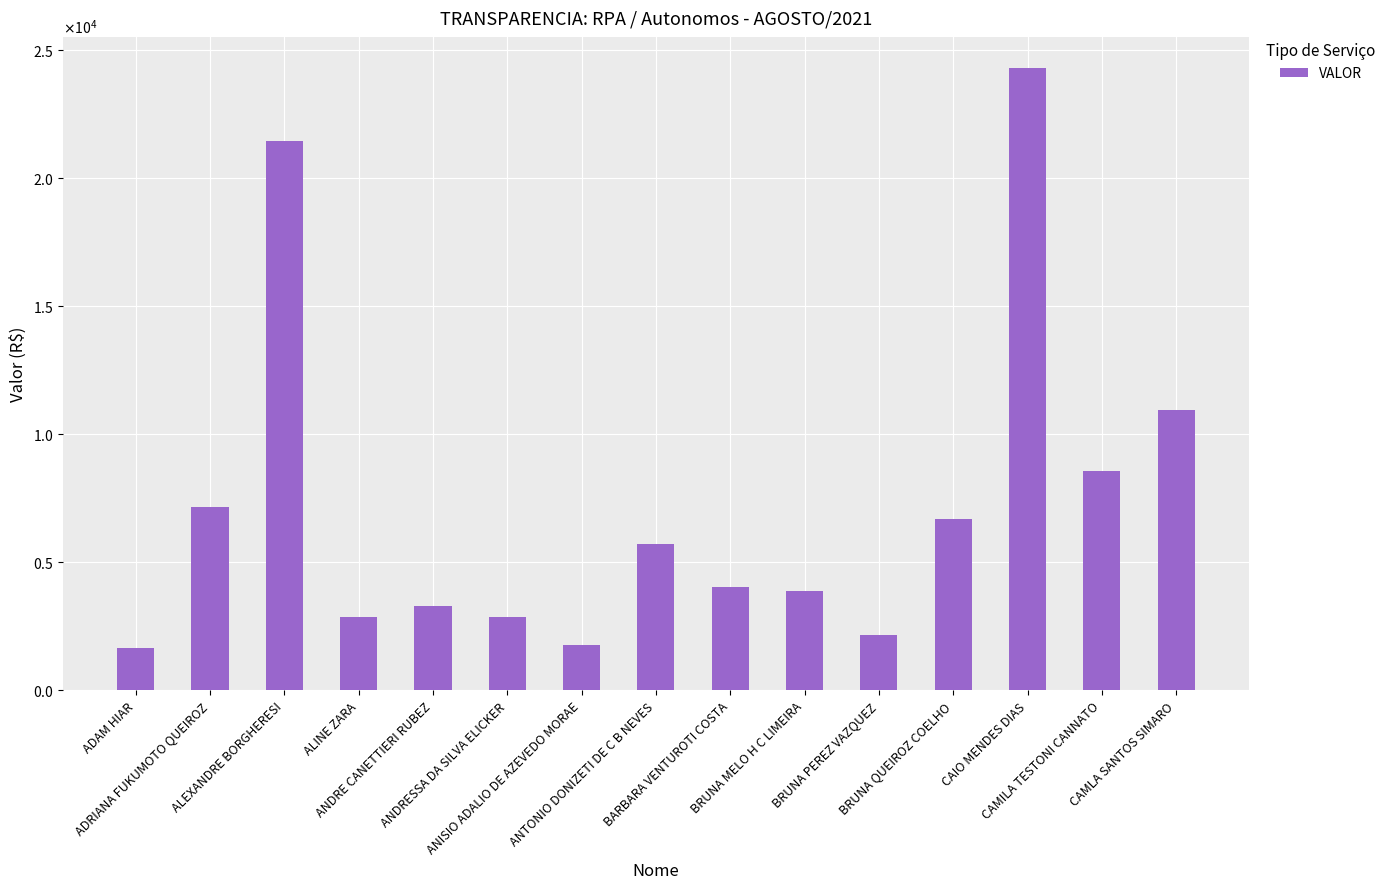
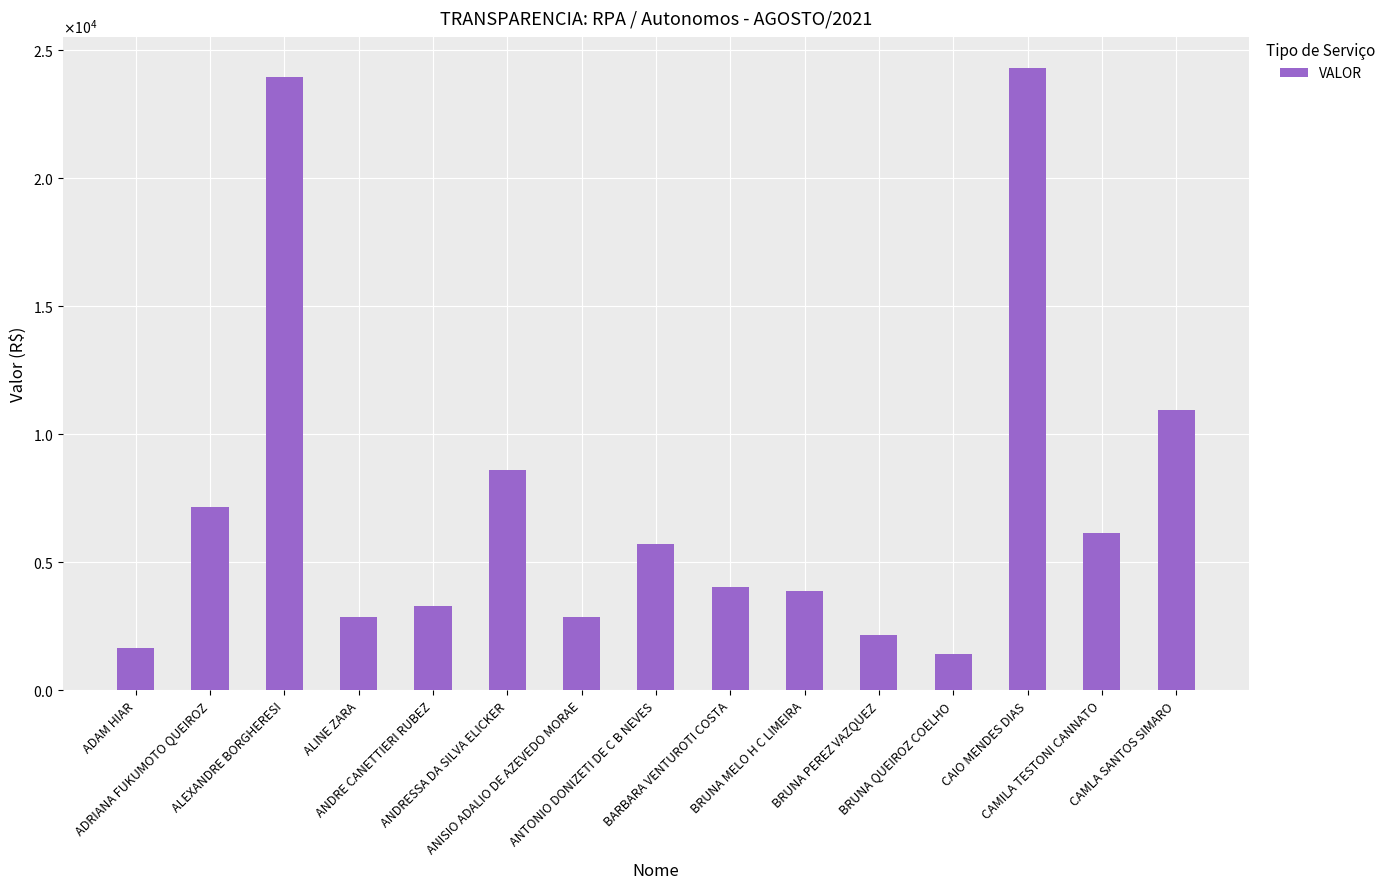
ALEXANDRE BORGHERESI: 21400 -> 23900
ANDRESSA DA SILVA ELICKER: 2900 -> 8600
ANISIO ADALIO DE AZEVEDO MORAE: 1800 -> 2900
BRUNA QUEIROZ COELHO: 6700 -> 1400
CAMILA TESTONI CANNATO: 8600 -> 6100
